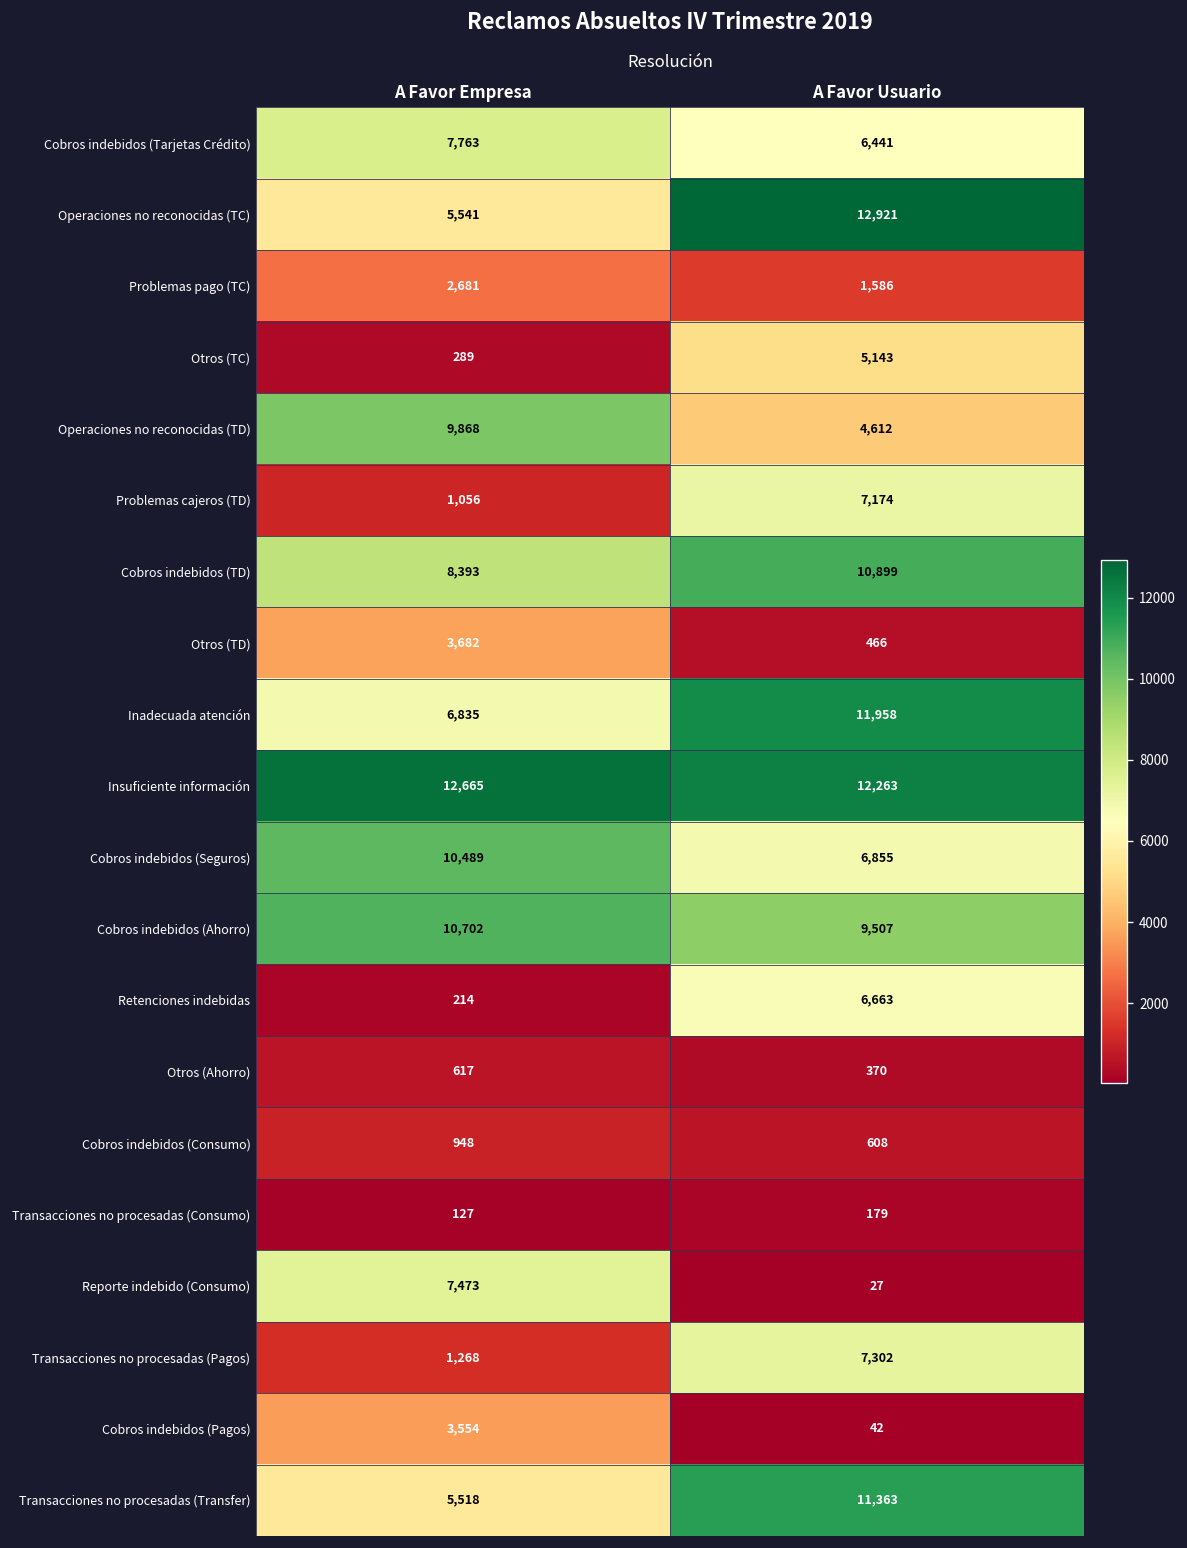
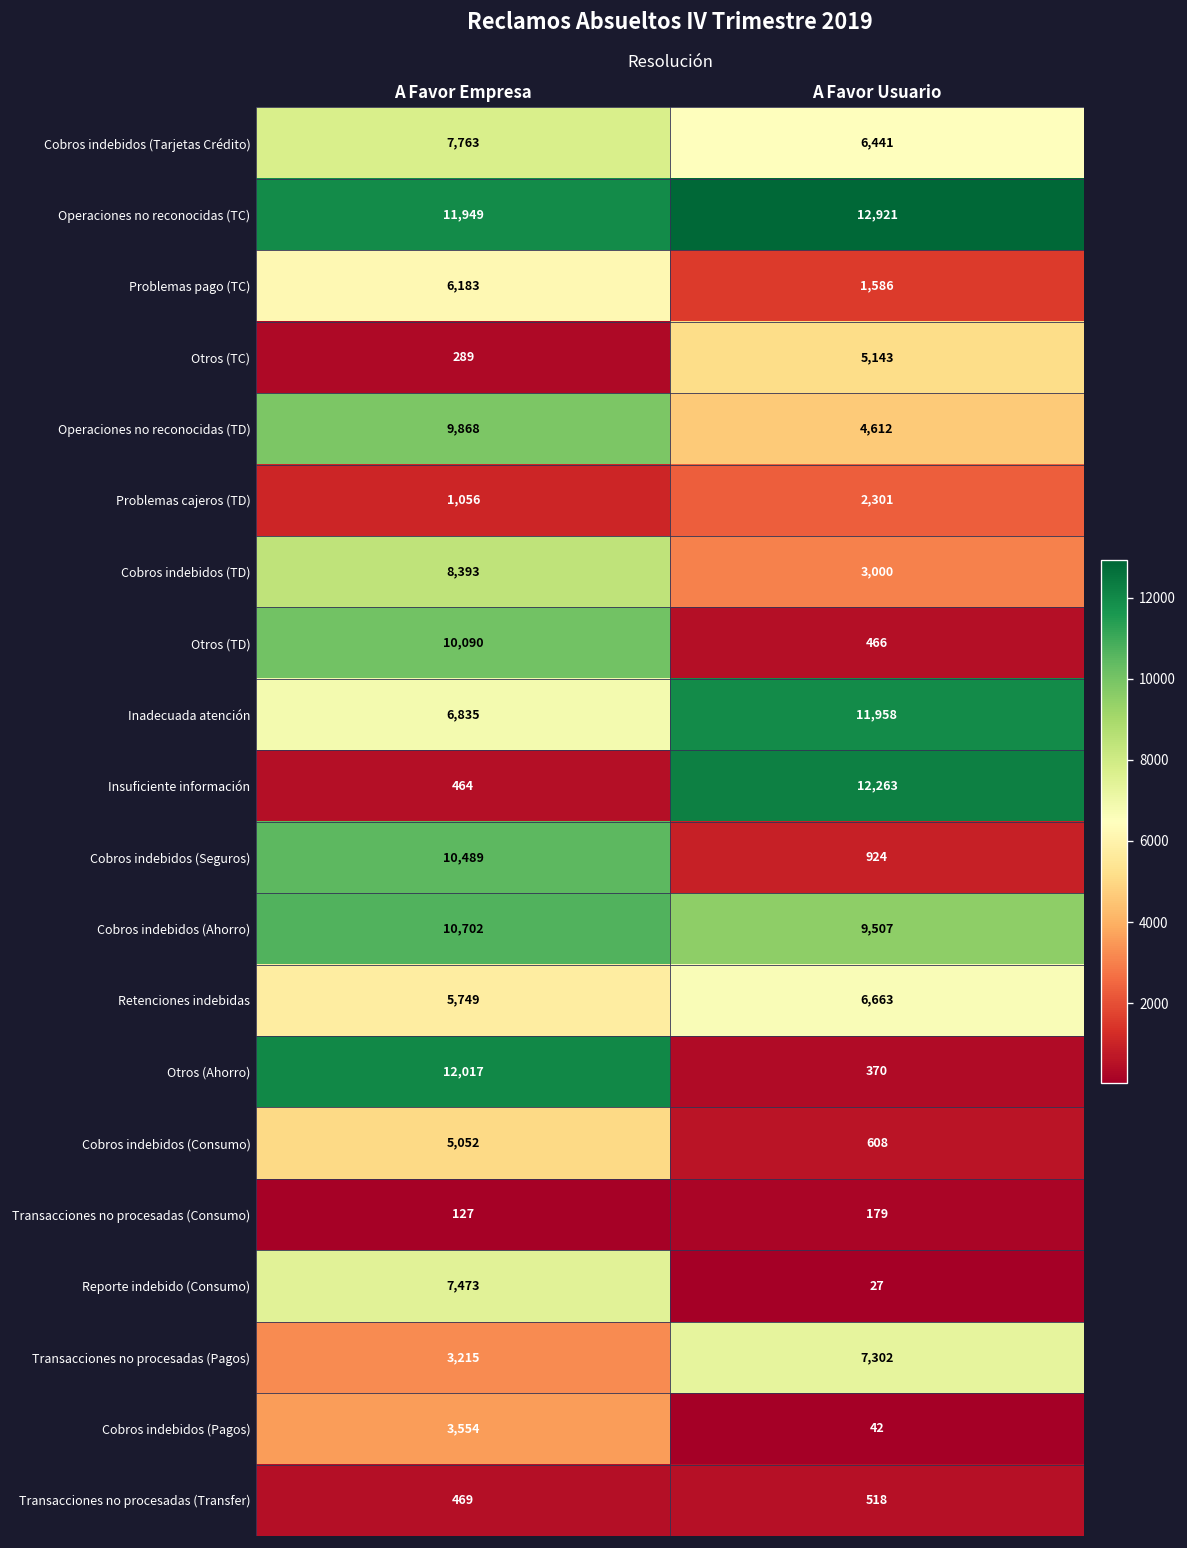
Operaciones no reconocidas (TC), A Favor Empresa: 5,541 -> 11,949
Problemas pago (TC), A Favor Empresa: 2,681 -> 6,183
Problemas cajeros (TD), A Favor Usuario: 7,174 -> 2,301
Cobros indebidos (TD), A Favor Usuario: 10,899 -> 3,000
Otros (TD), A Favor Empresa: 3,682 -> 10,090
Insuficiente información, A Favor Empresa: 12,665 -> 464
Cobros indebidos (Seguros), A Favor Usuario: 6,855 -> 924
Retenciones indebidas, A Favor Empresa: 214 -> 5,749
Otros (Ahorro), A Favor Empresa: 617 -> 12,017
Cobros indebidos (Consumo), A Favor Empresa: 948 -> 5,052
Transacciones no procesadas (Pagos), A Favor Empresa: 1,268 -> 3,215
Transacciones no procesadas (Transfer), A Favor Empresa: 5,518 -> 469
Transacciones no procesadas (Transfer), A Favor Usuario: 11,363 -> 518
